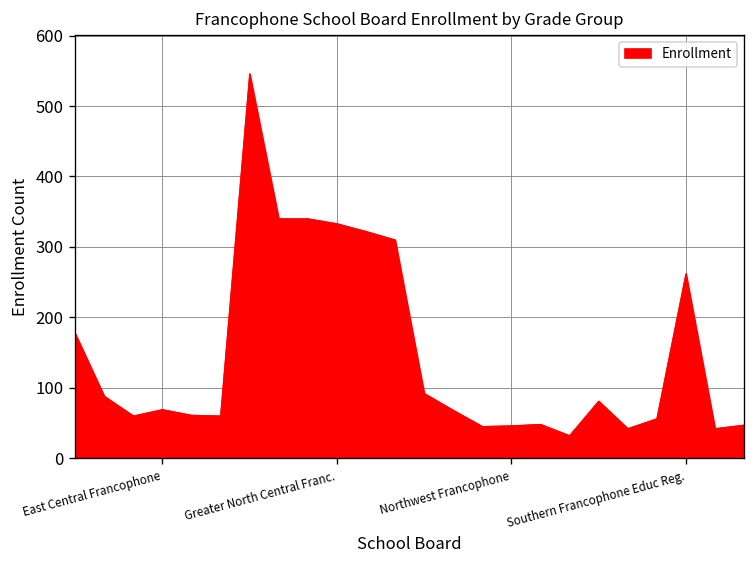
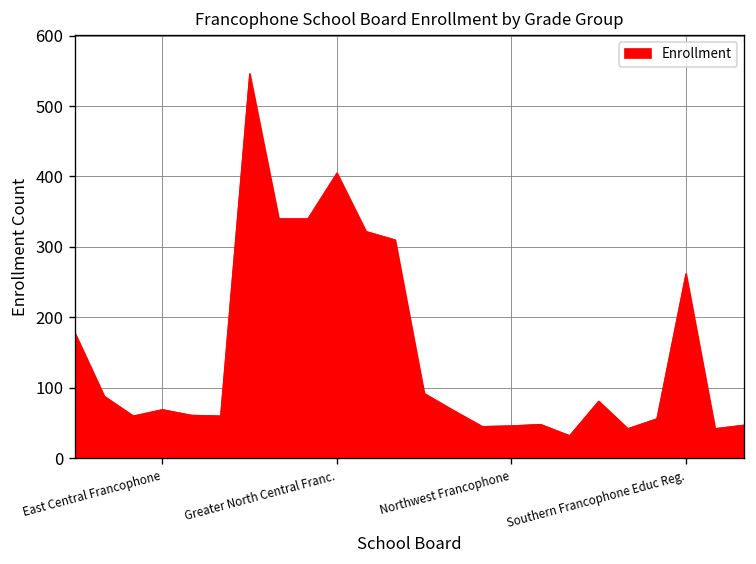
Greater North Central Franc.: 330 -> 410
